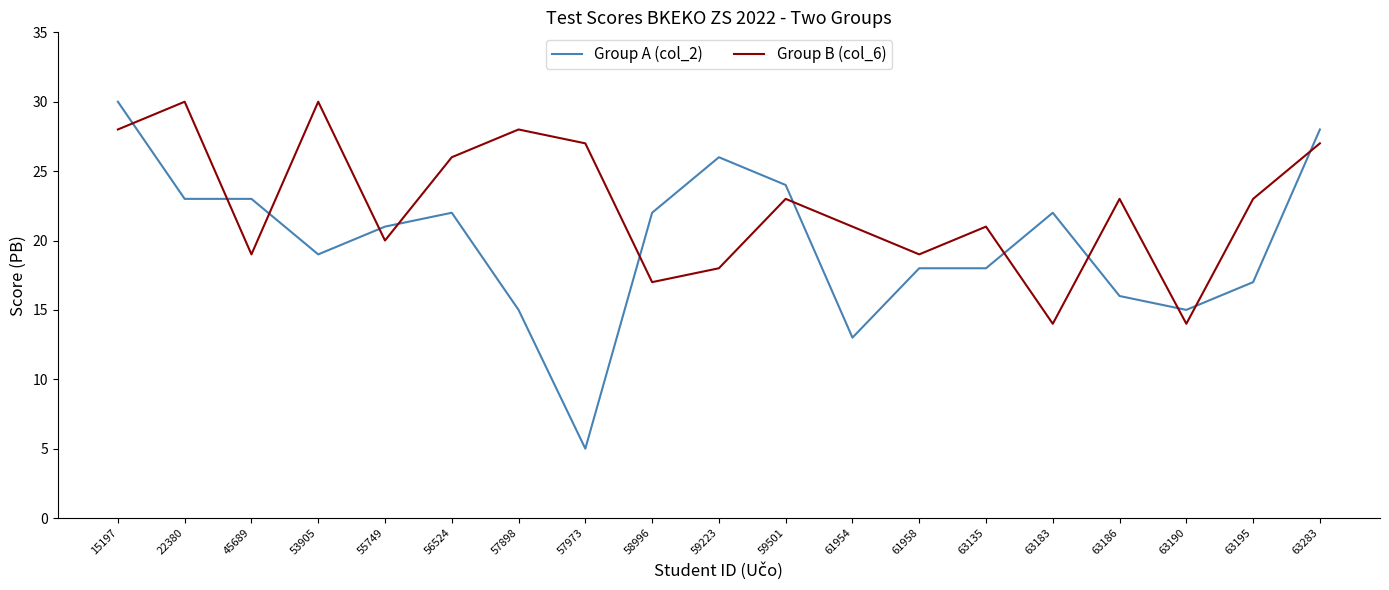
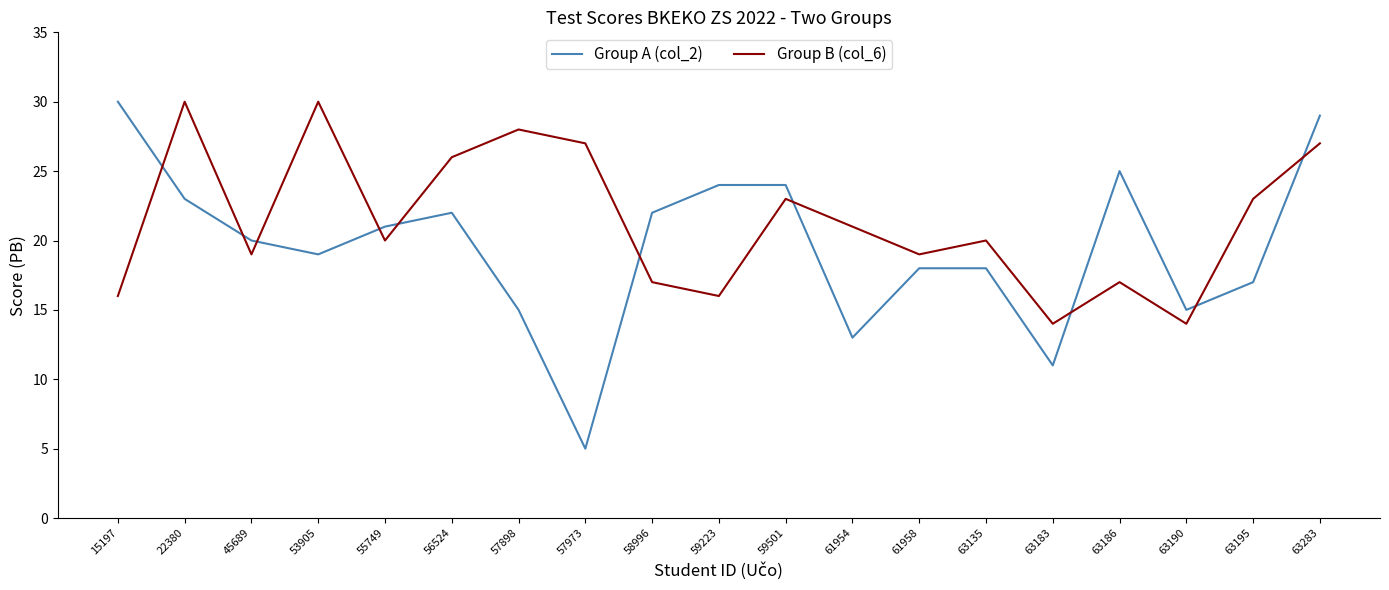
Group B (col_6), 15197: 28 -> 16
Group A (col_2), 45689: 23 -> 20
Group A (col_2), 59223: 26 -> 24
Group B (col_6), 59223: 18 -> 16
Group B (col_6), 63135: 21 -> 20
Group A (col_2), 63183: 22 -> 11
Group A (col_2), 63186: 16 -> 25
Group B (col_6), 63186: 23 -> 17
Group A (col_2), 63283: 28 -> 29
